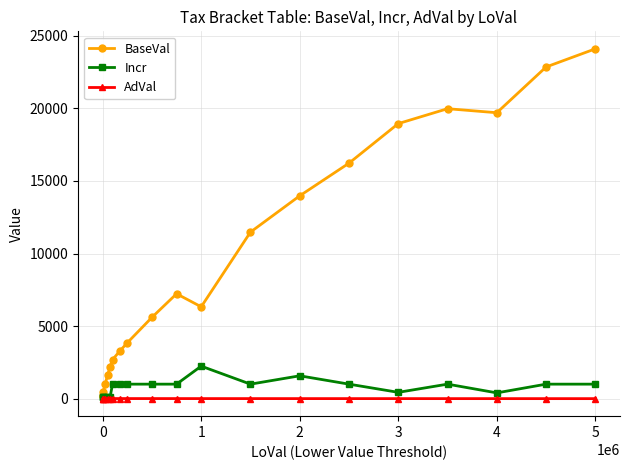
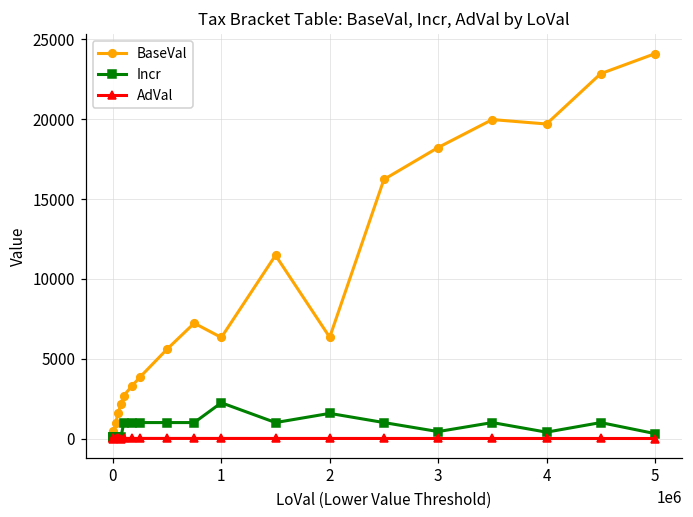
BaseVal, 2: 14000 -> 6300
BaseVal, 3: 18900 -> 18200
Incr, 5: 1000 -> 300
